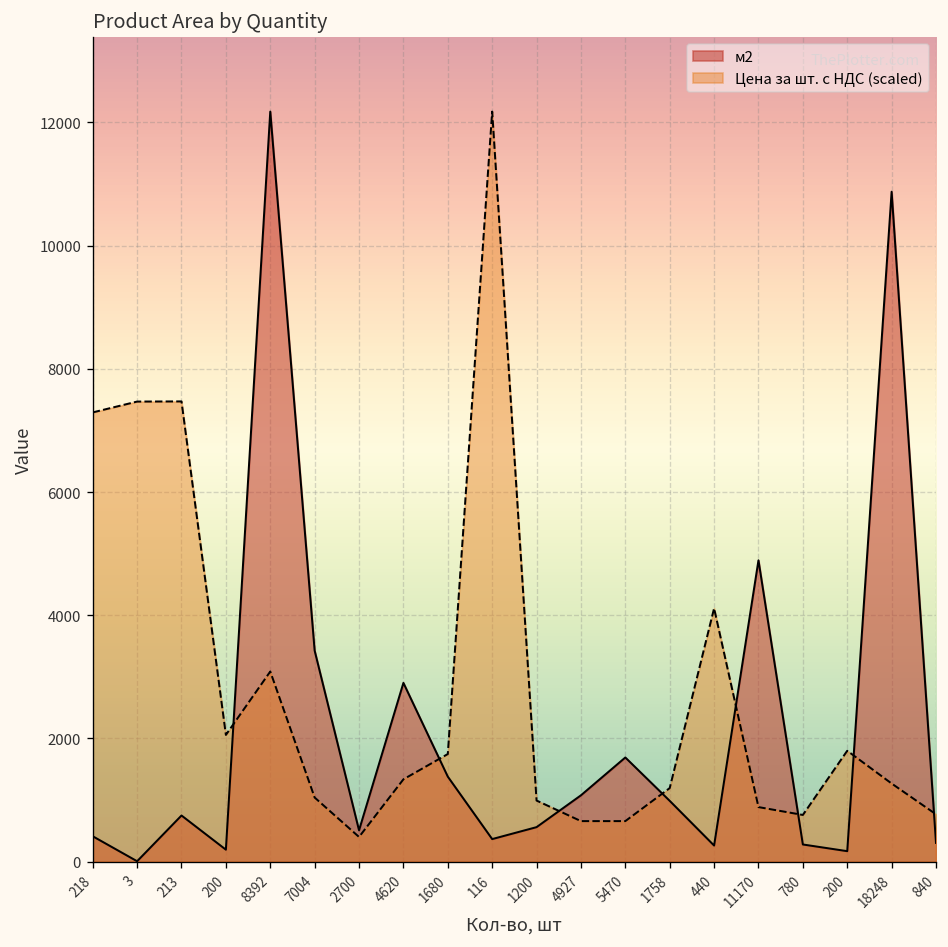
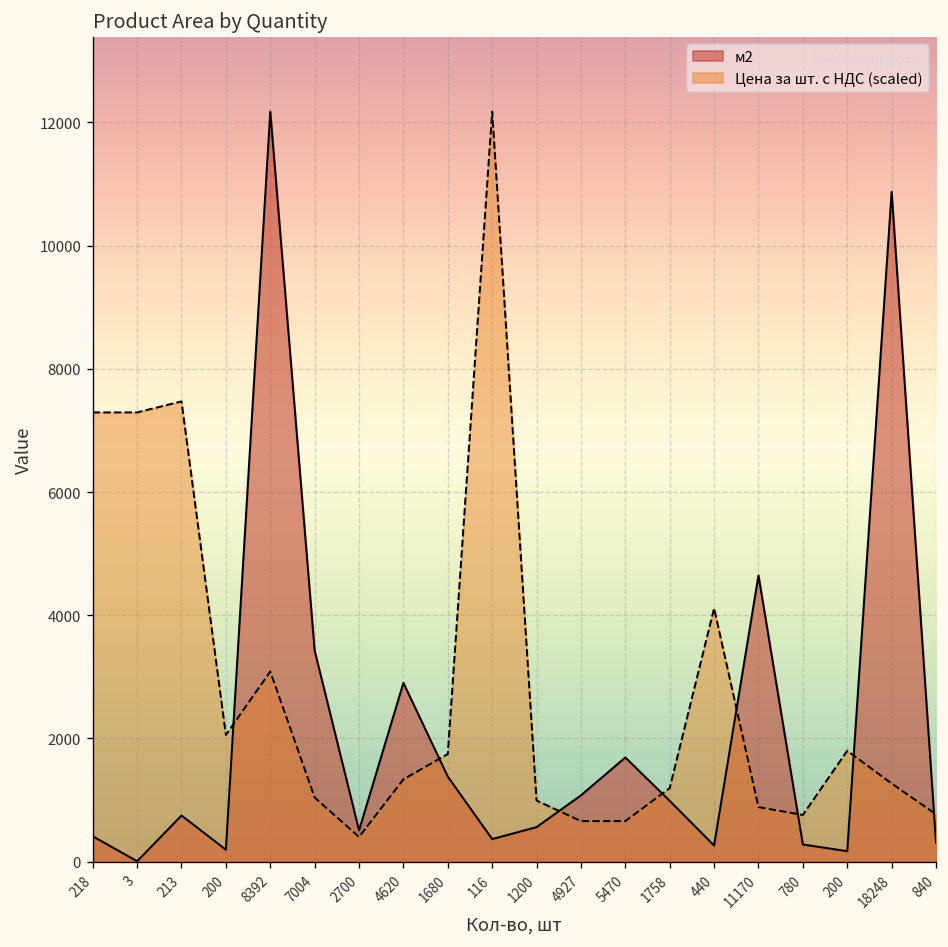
Цена за шт. с НДС (scaled), 3: 7500 -> 7300
м2, 11170: 4900 -> 4600
